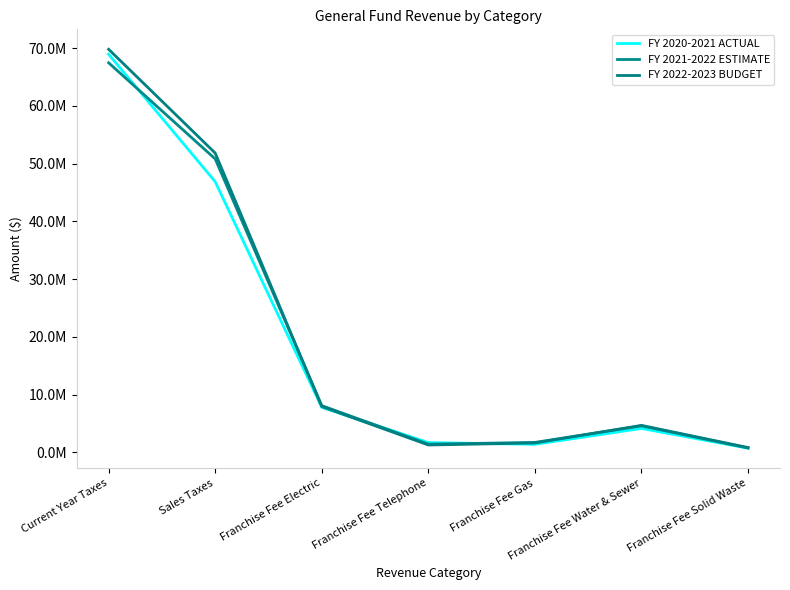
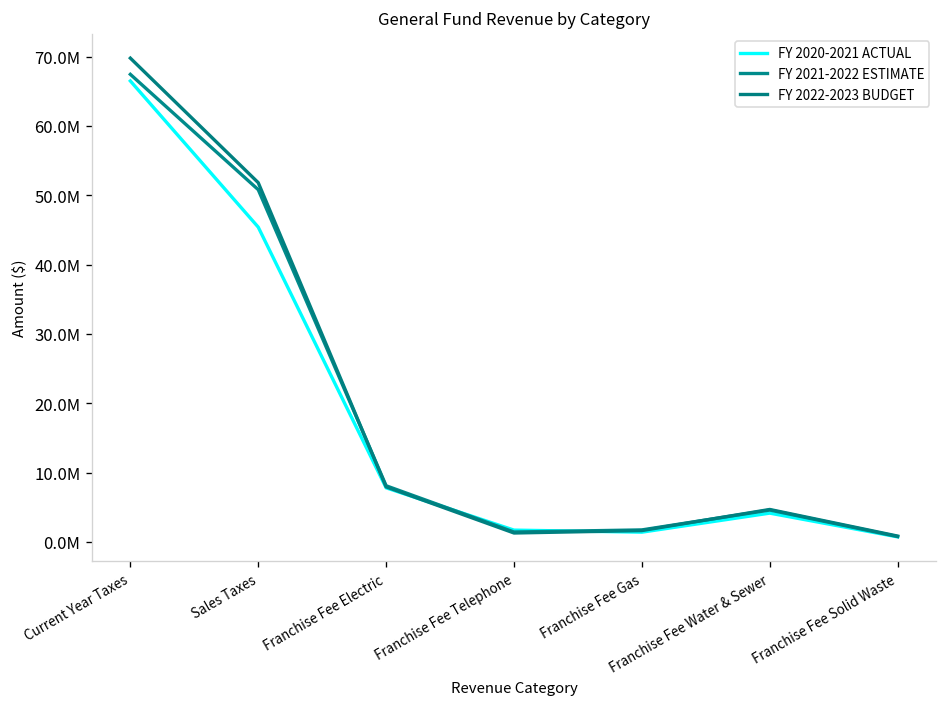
FY 2020-2021 ACTUAL, Current Year Taxes: 69000000 -> 66000000
FY 2020-2021 ACTUAL, Sales Taxes: 47000000 -> 45000000
